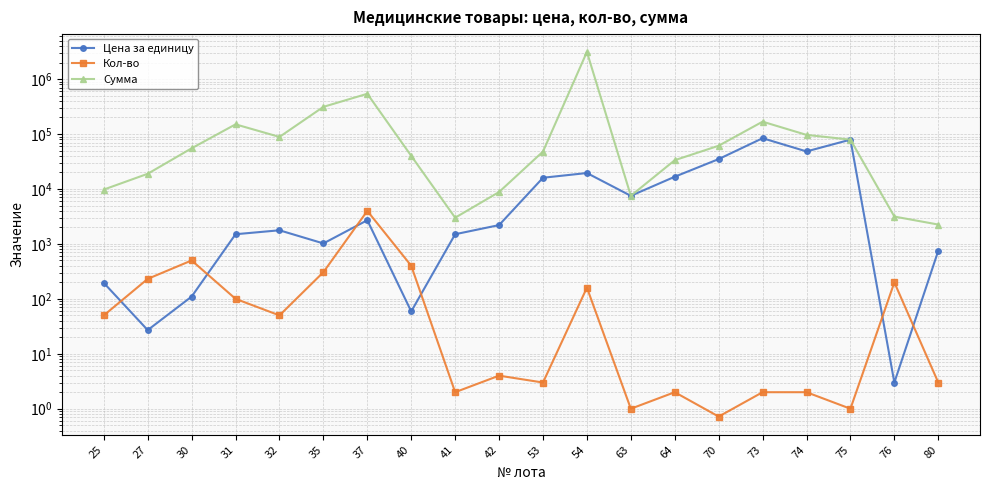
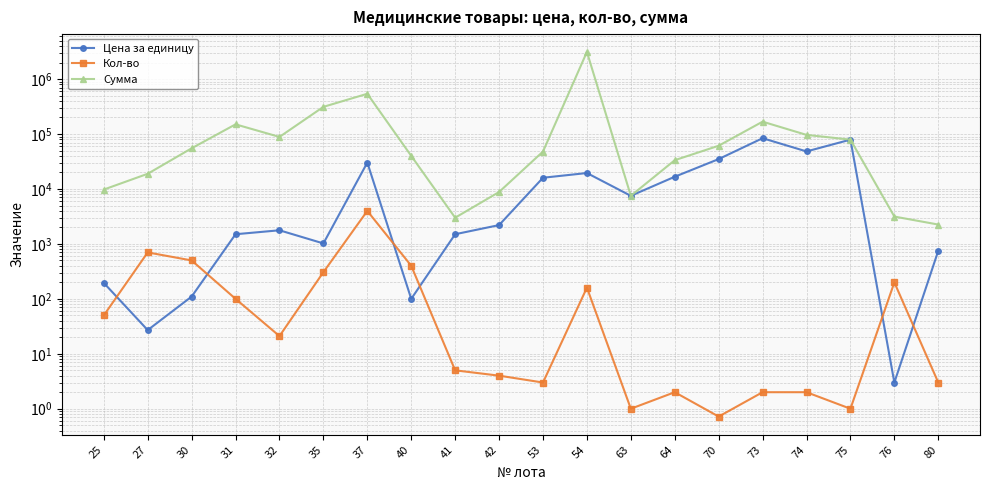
Кол-во, 27: 230 -> 700
Кол-во, 32: 50 -> 21
Цена за единицу, 37: 3000 -> 30000
Цена за единицу, 40: 60 -> 100
Кол-во, 41: 2 -> 5
